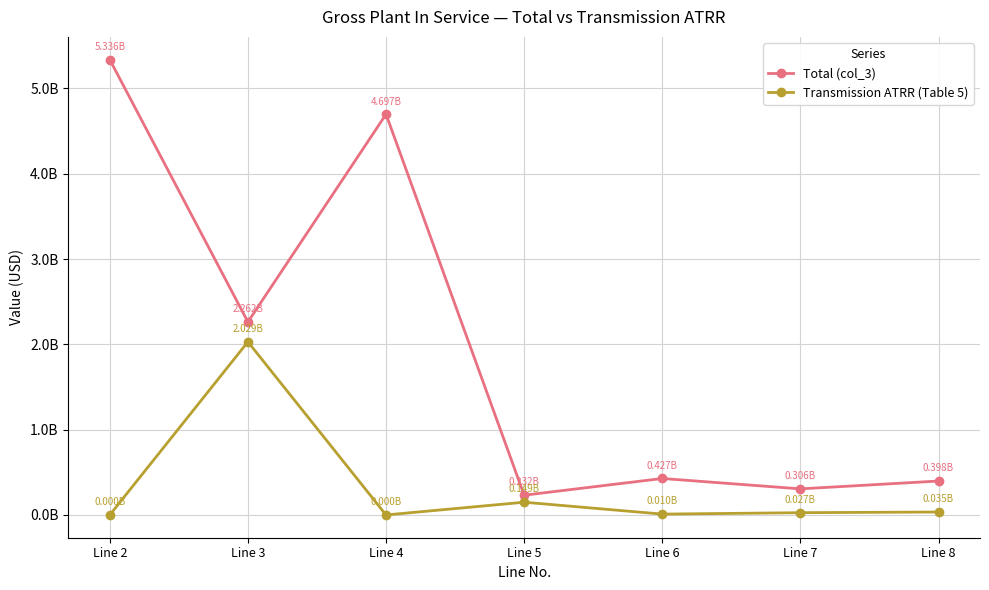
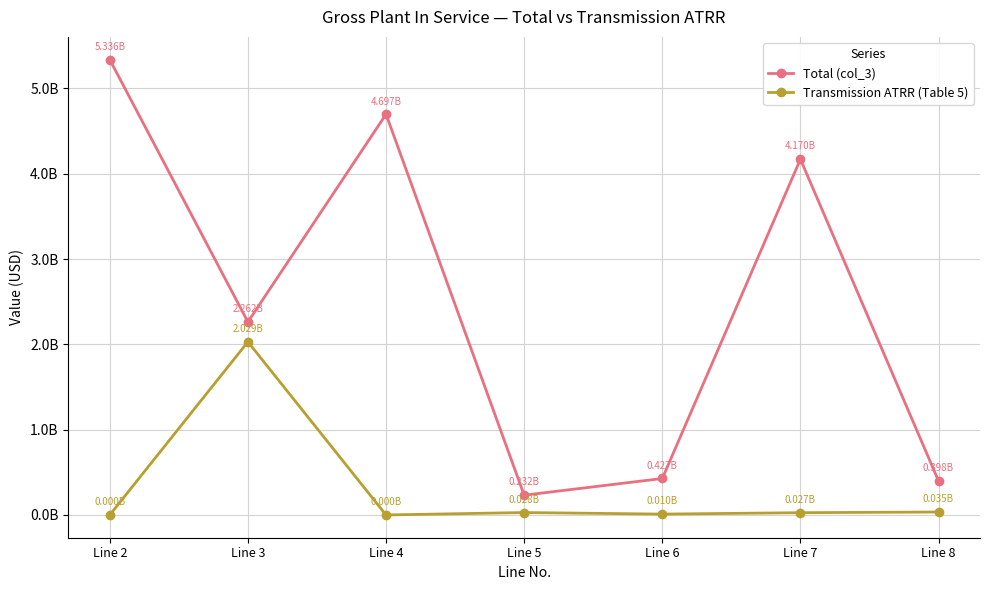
Transmission ATRR (Table 5), Line 5: 0.149B -> 0.028B
Total (col_3), Line 7: 0.306B -> 4.170B
